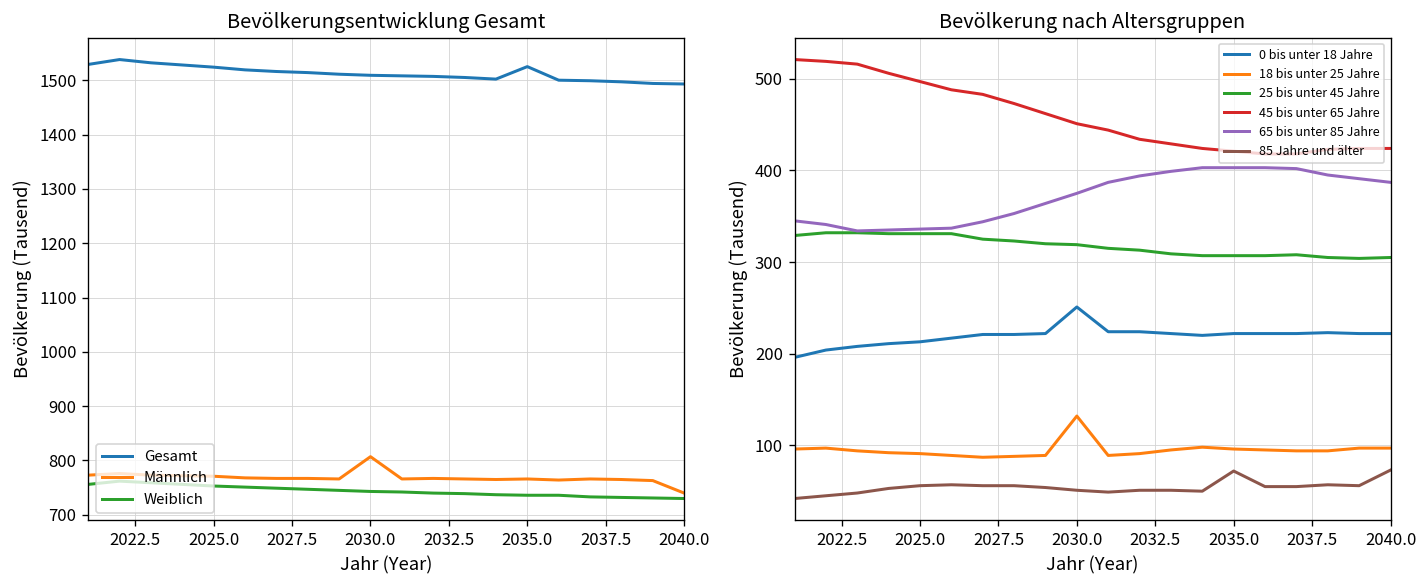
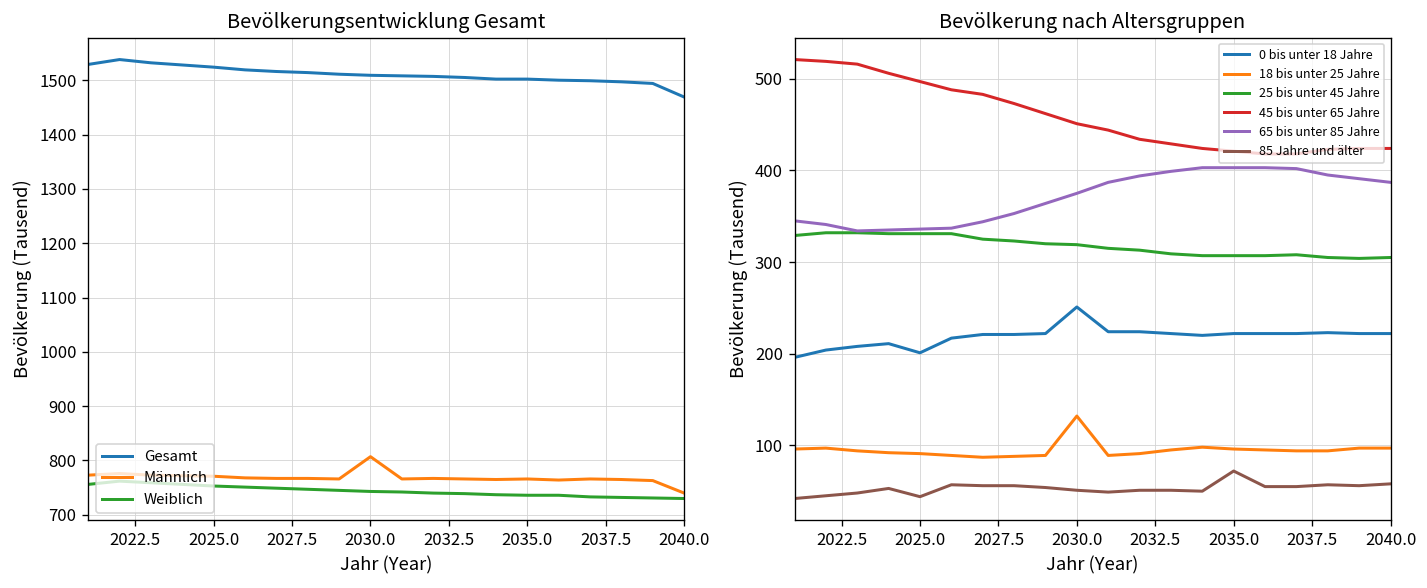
Bevölkerungsentwicklung Gesamt, Gesamt, 2035.0: 1530 -> 1500
Bevölkerungsentwicklung Gesamt, Gesamt, 2040.0: 1490 -> 1470
Bevölkerung nach Altersgruppen, 0 bis unter 18 Jahre, 2025.0: 210 -> 200
Bevölkerung nach Altersgruppen, 85 Jahre und älter, 2025.0: 60 -> 40
Bevölkerung nach Altersgruppen, 85 Jahre und älter, 2040.0: 70 -> 60
